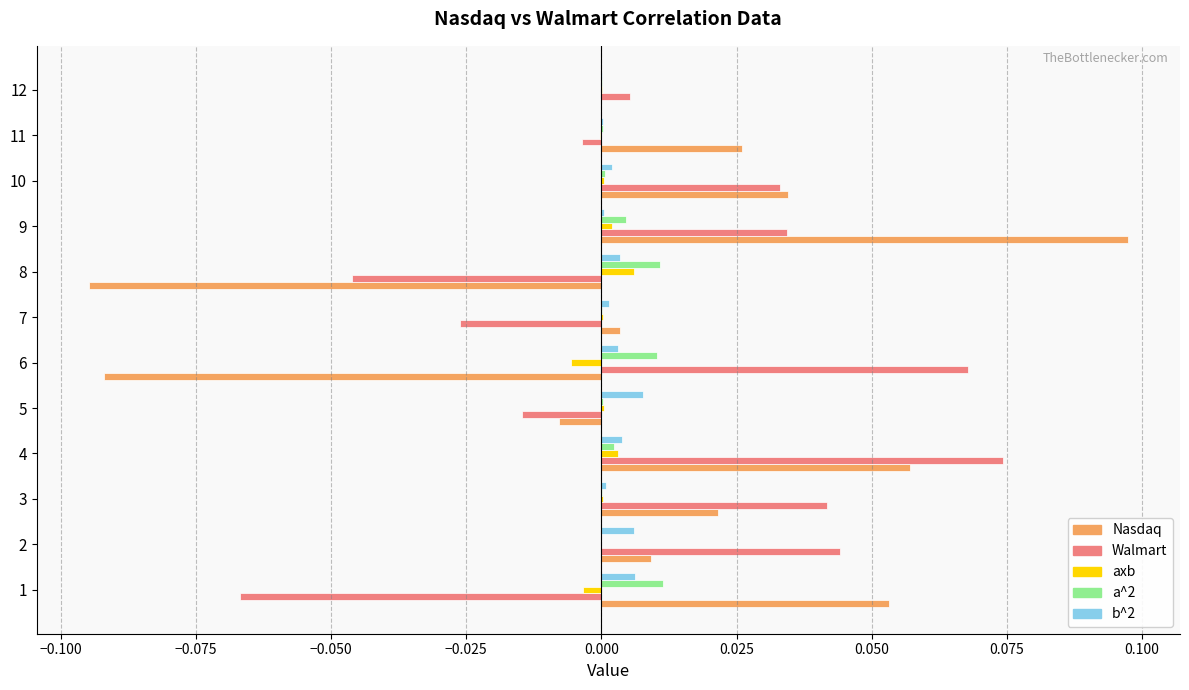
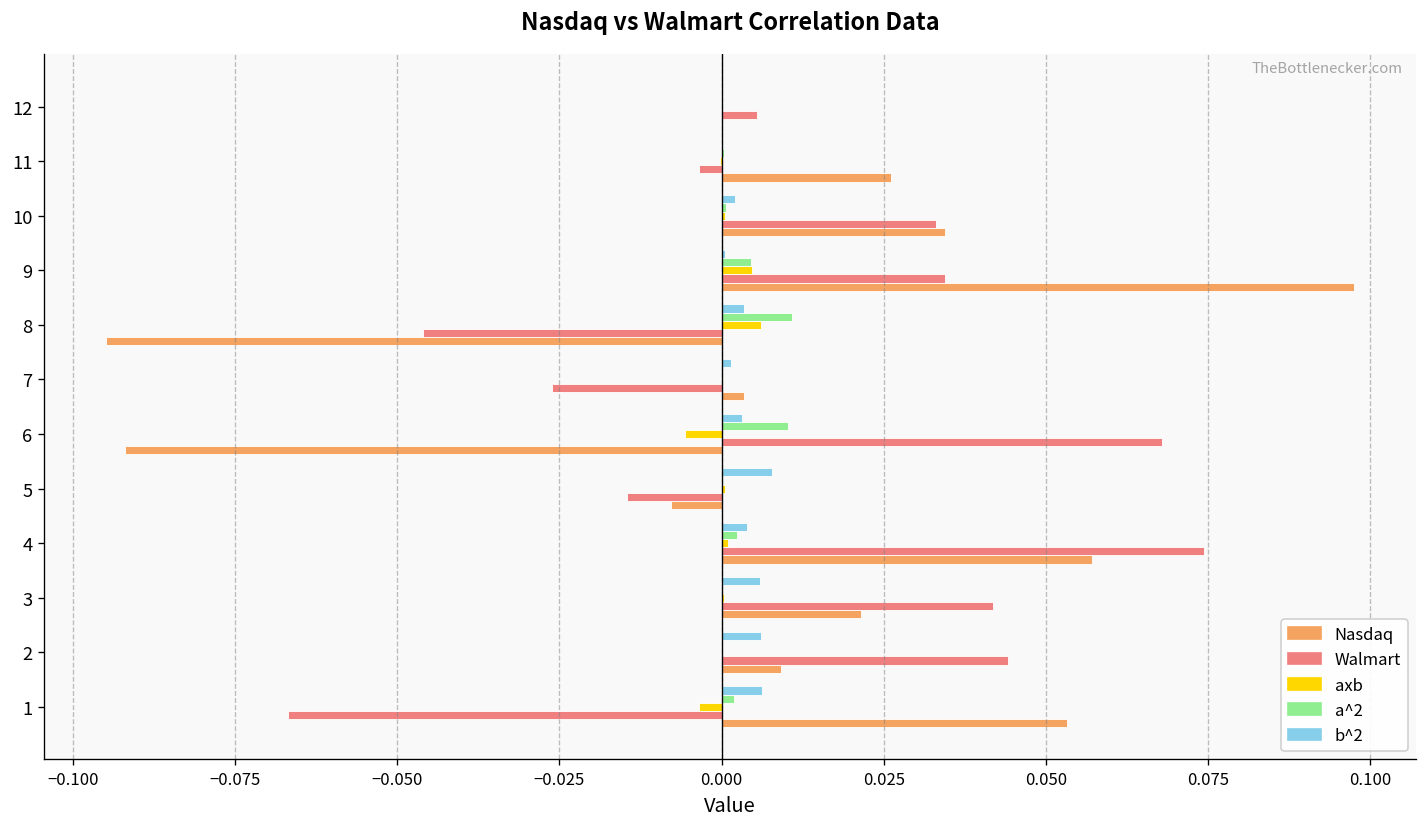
axb, 9: 0.002 -> 0.005
axb, 4: 0.003 -> 0.001
b^2, 3: 0.001 -> 0.006
a^2, 1: 0.011 -> 0.002
